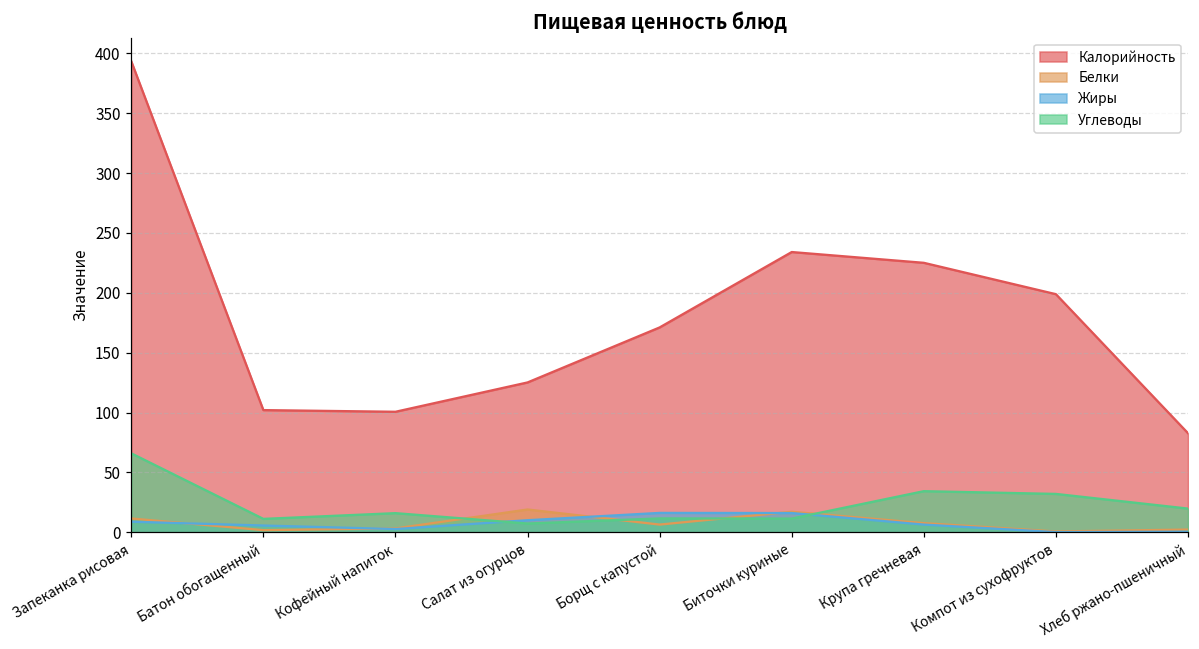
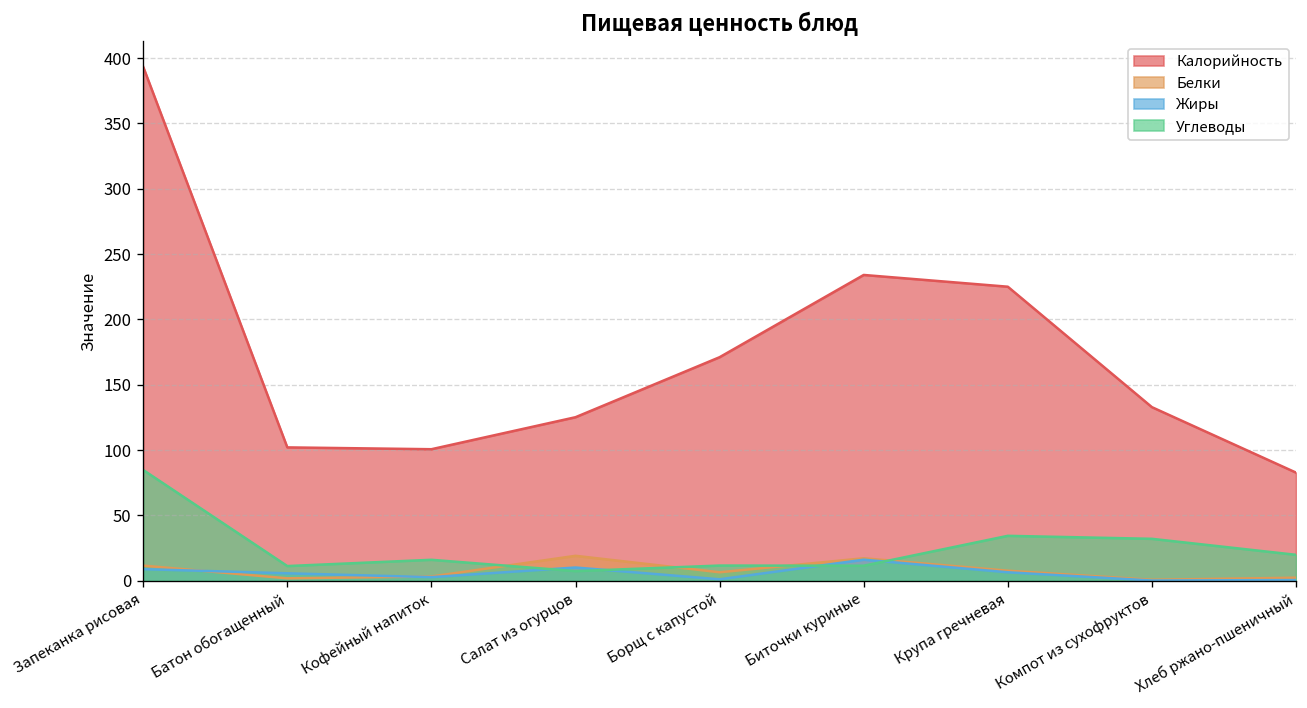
Углеводы, Запеканка рисовая: 66 -> 85
Жиры, Борщ с капустой: 16 -> 1
Калорийность, Компот из сухофруктов: 199 -> 133
